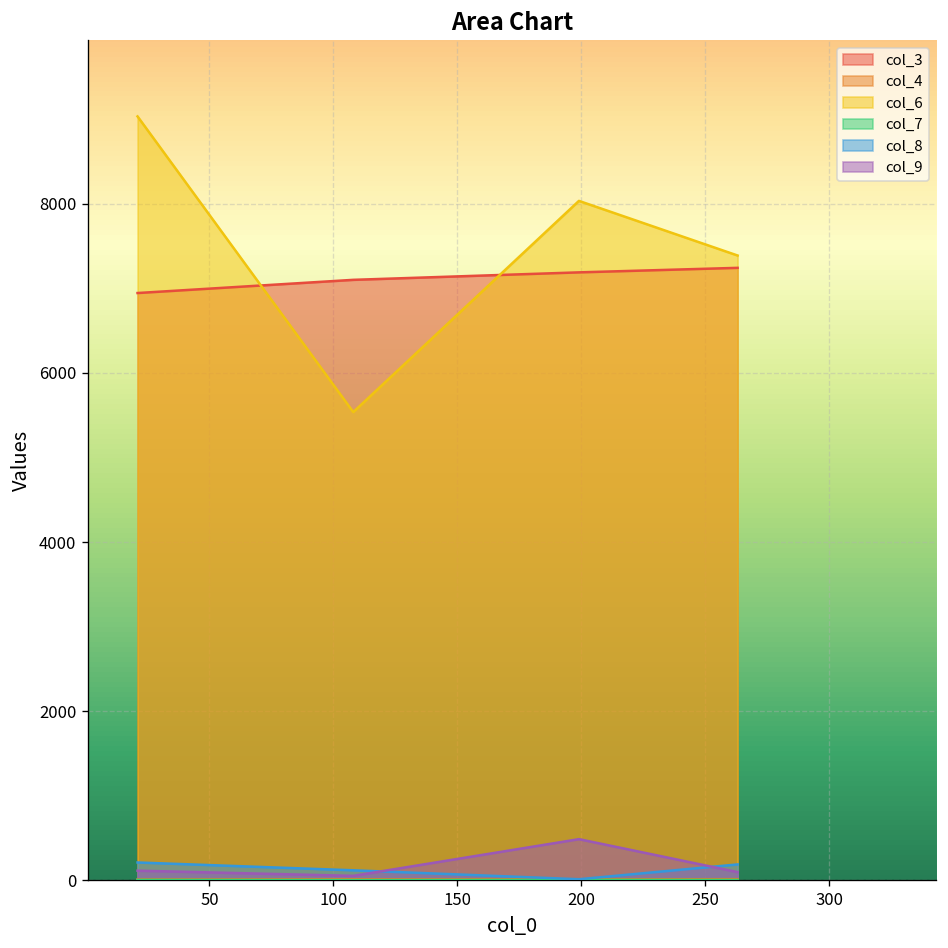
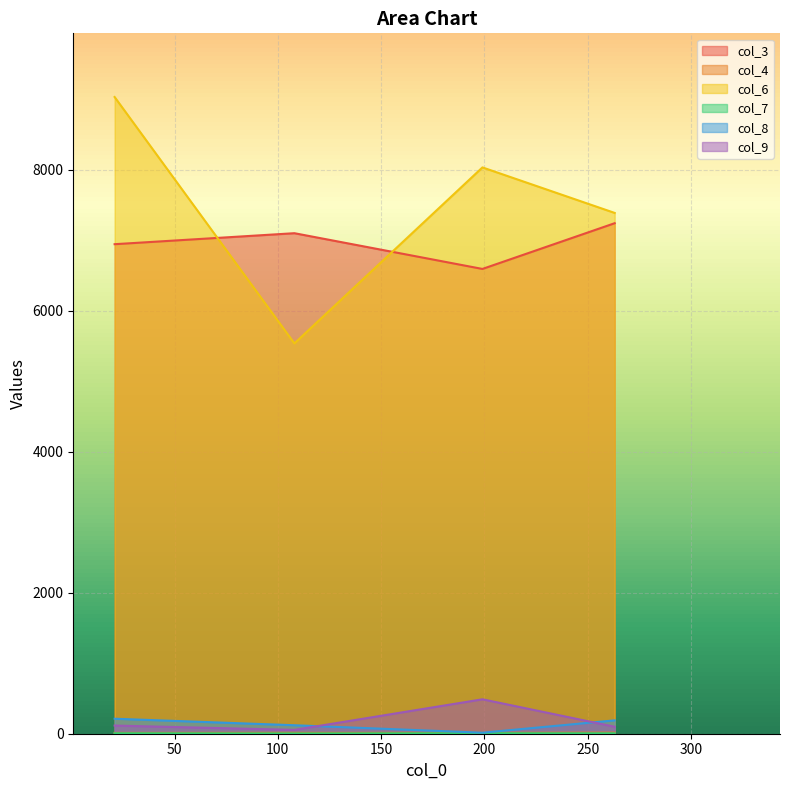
col_3, 200: 7200 -> 6600
